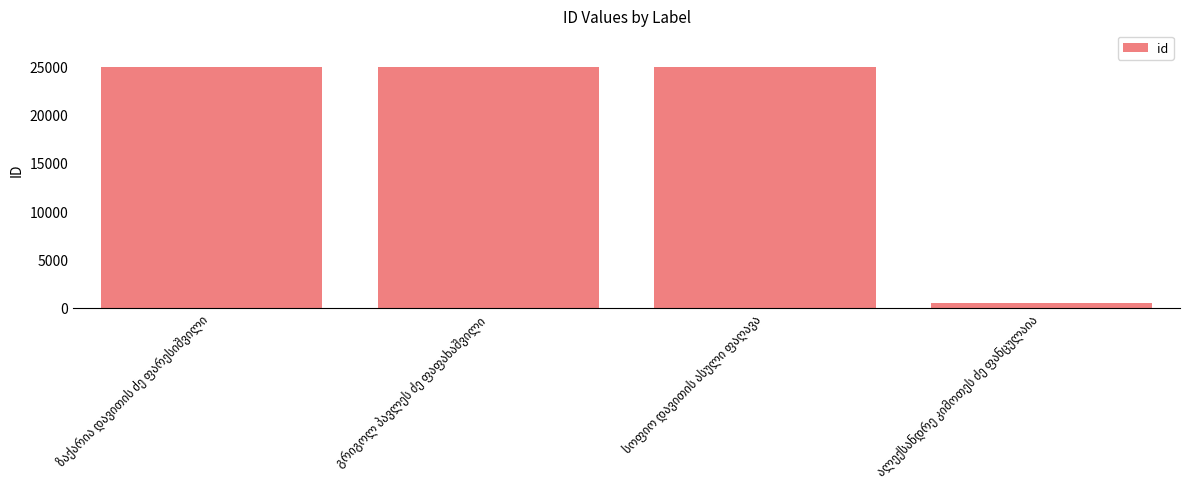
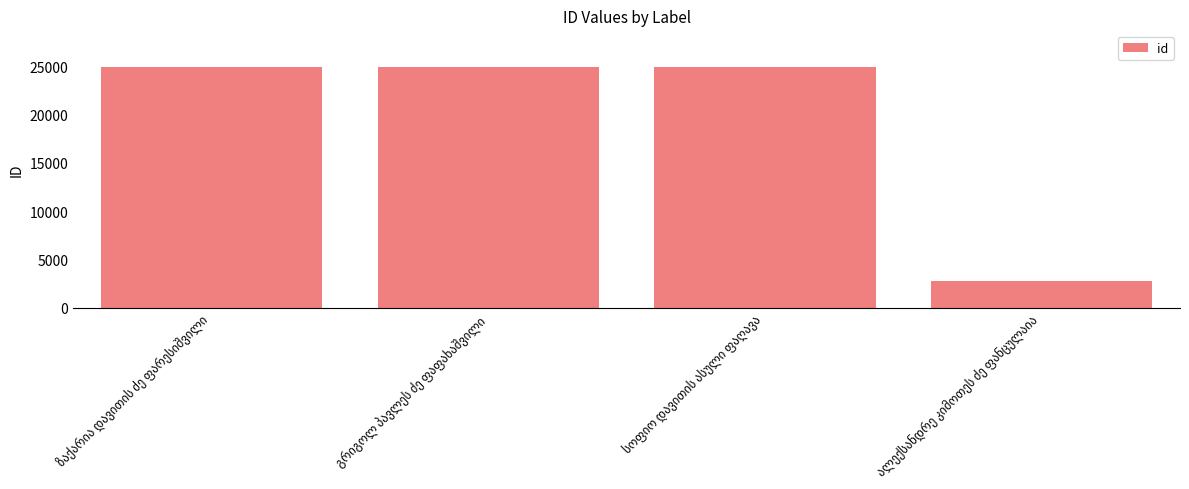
ალექსანდრე კიმოთეს ძე ფანცულაია: 1000 -> 3000
